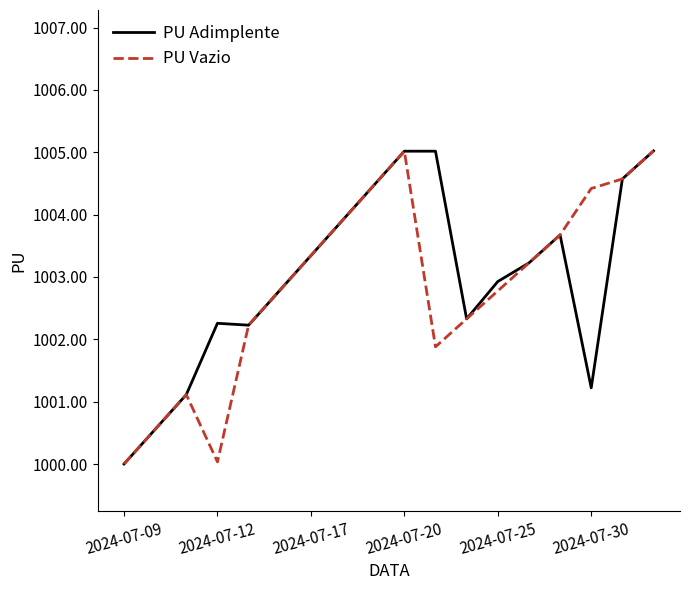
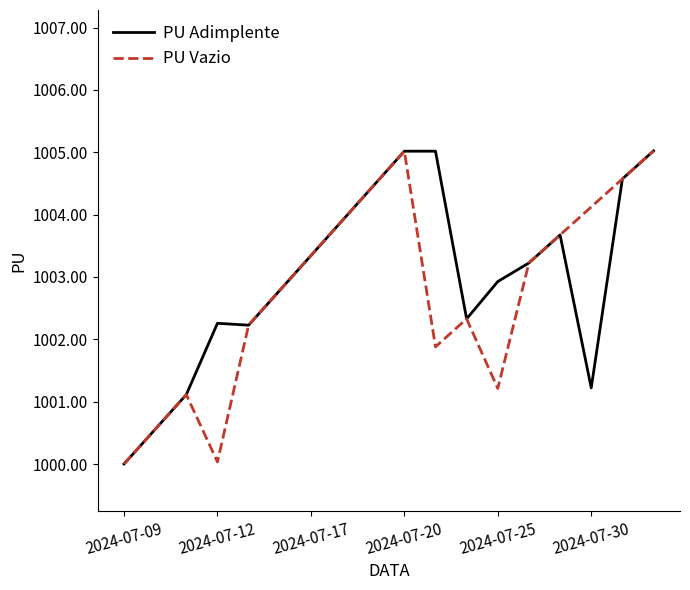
PU Vazio, 2024-07-25: 1002.8 -> 1001.2
PU Vazio, 2024-07-30: 1004.4 -> 1004.1
